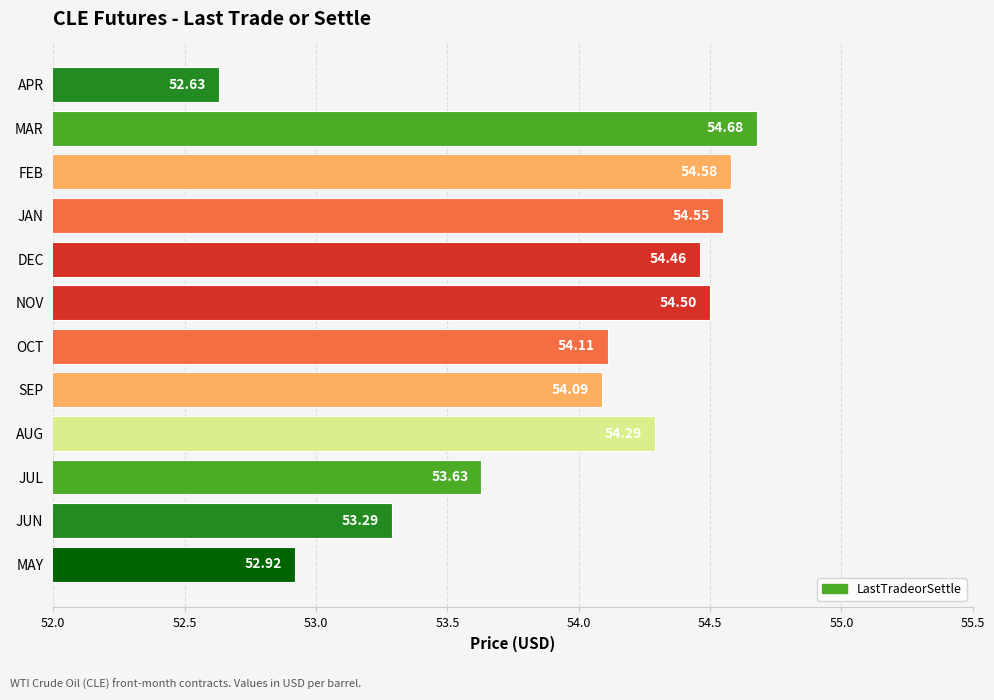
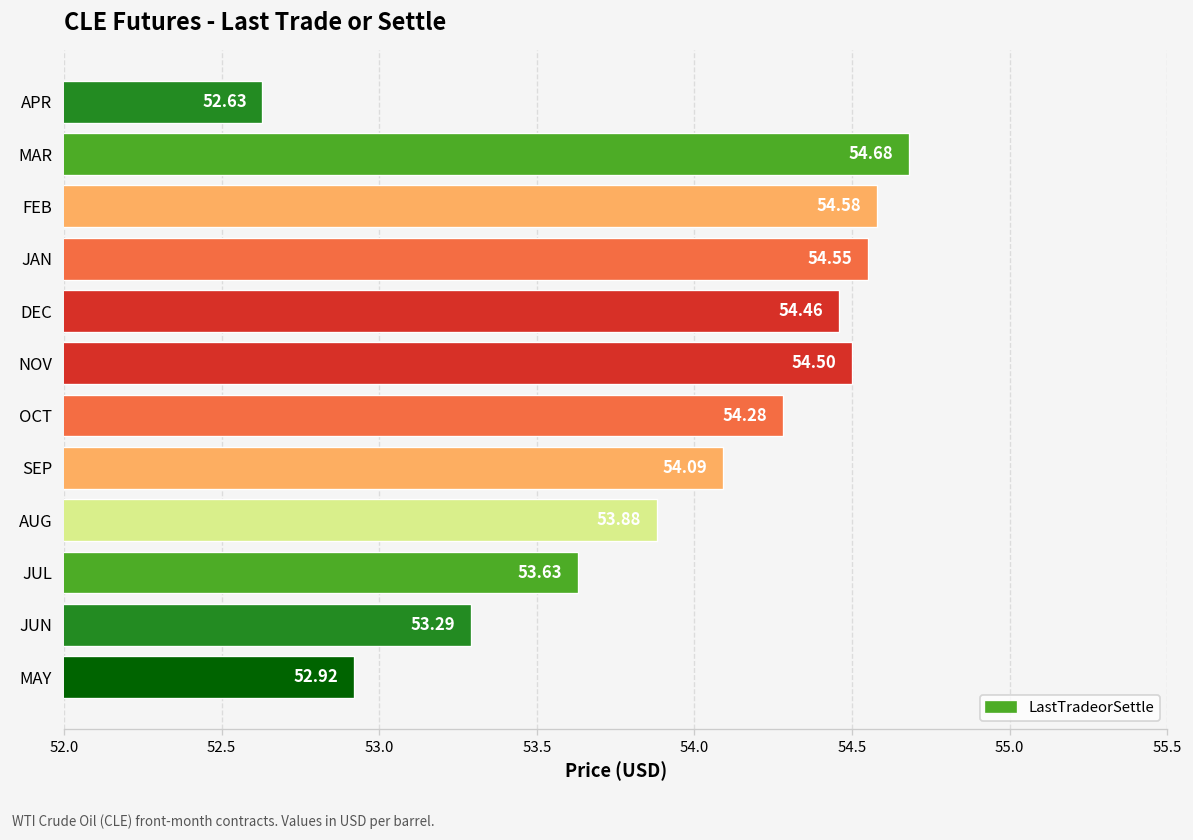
OCT: 54.11 -> 54.28
AUG: 54.29 -> 53.88
